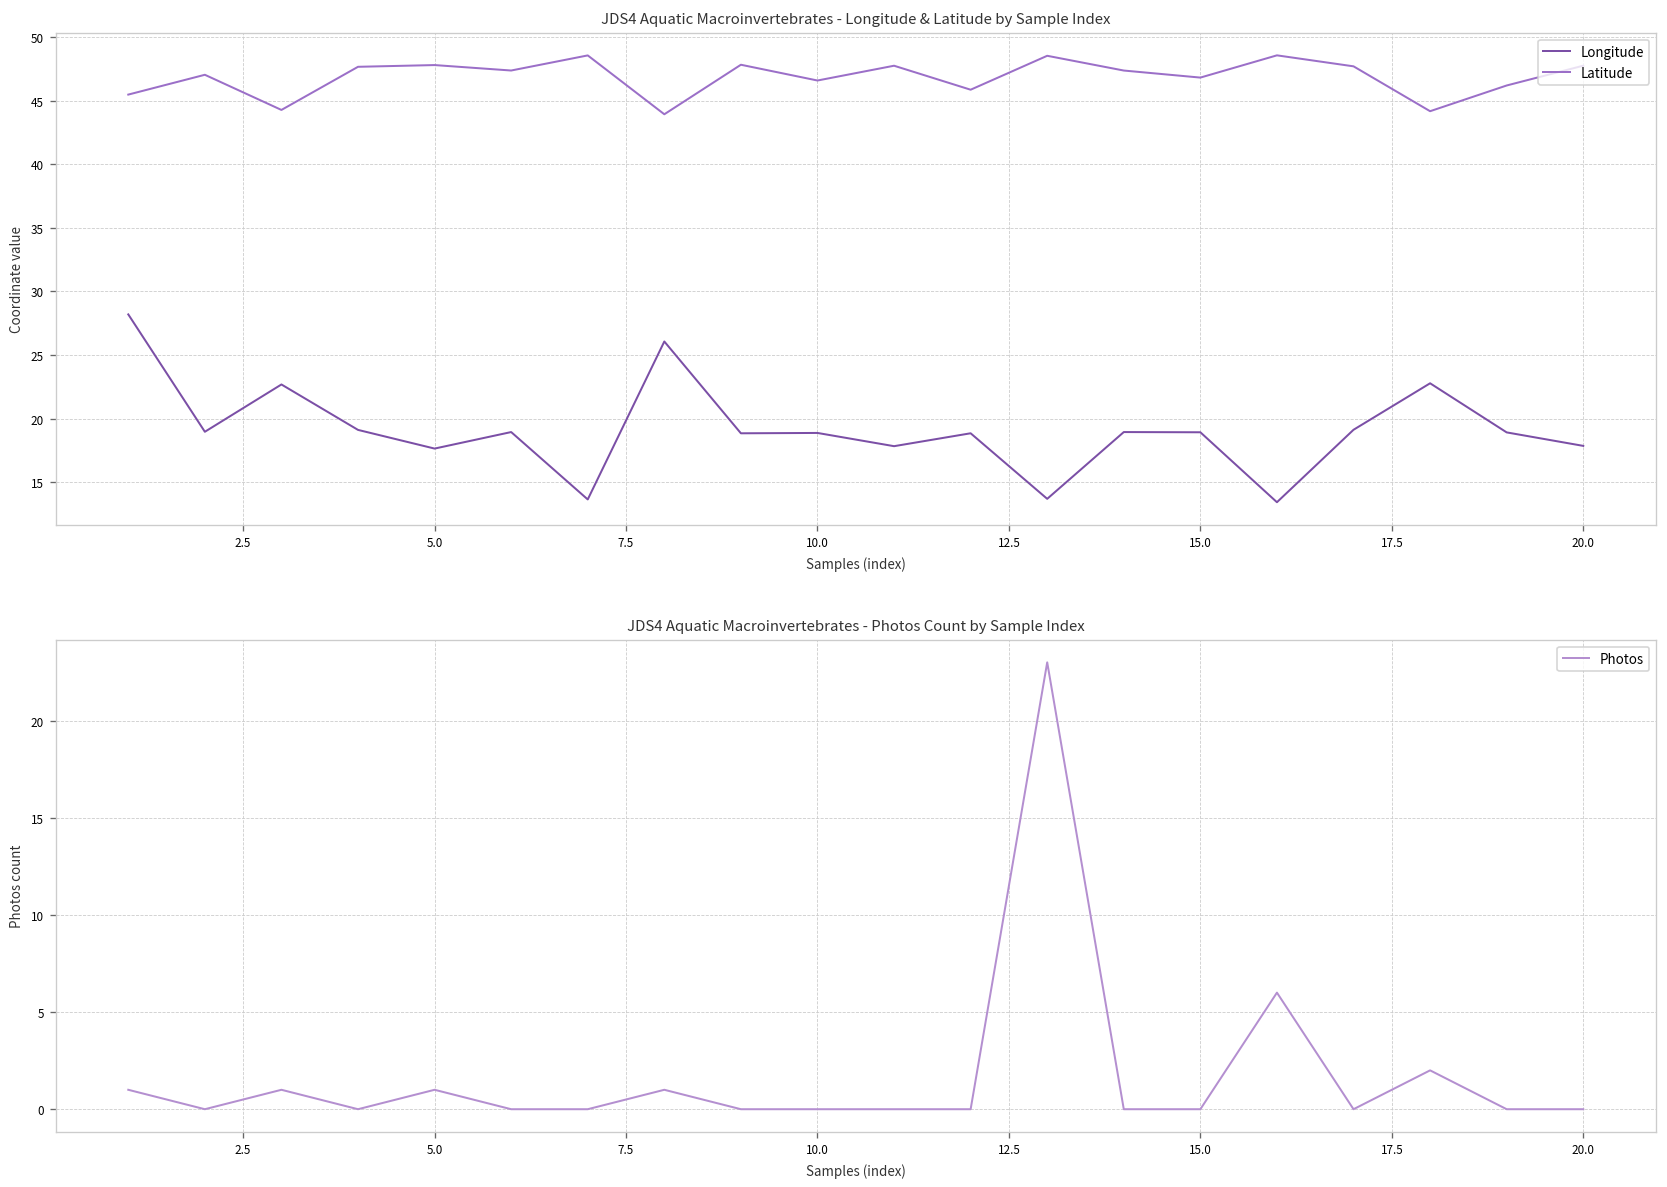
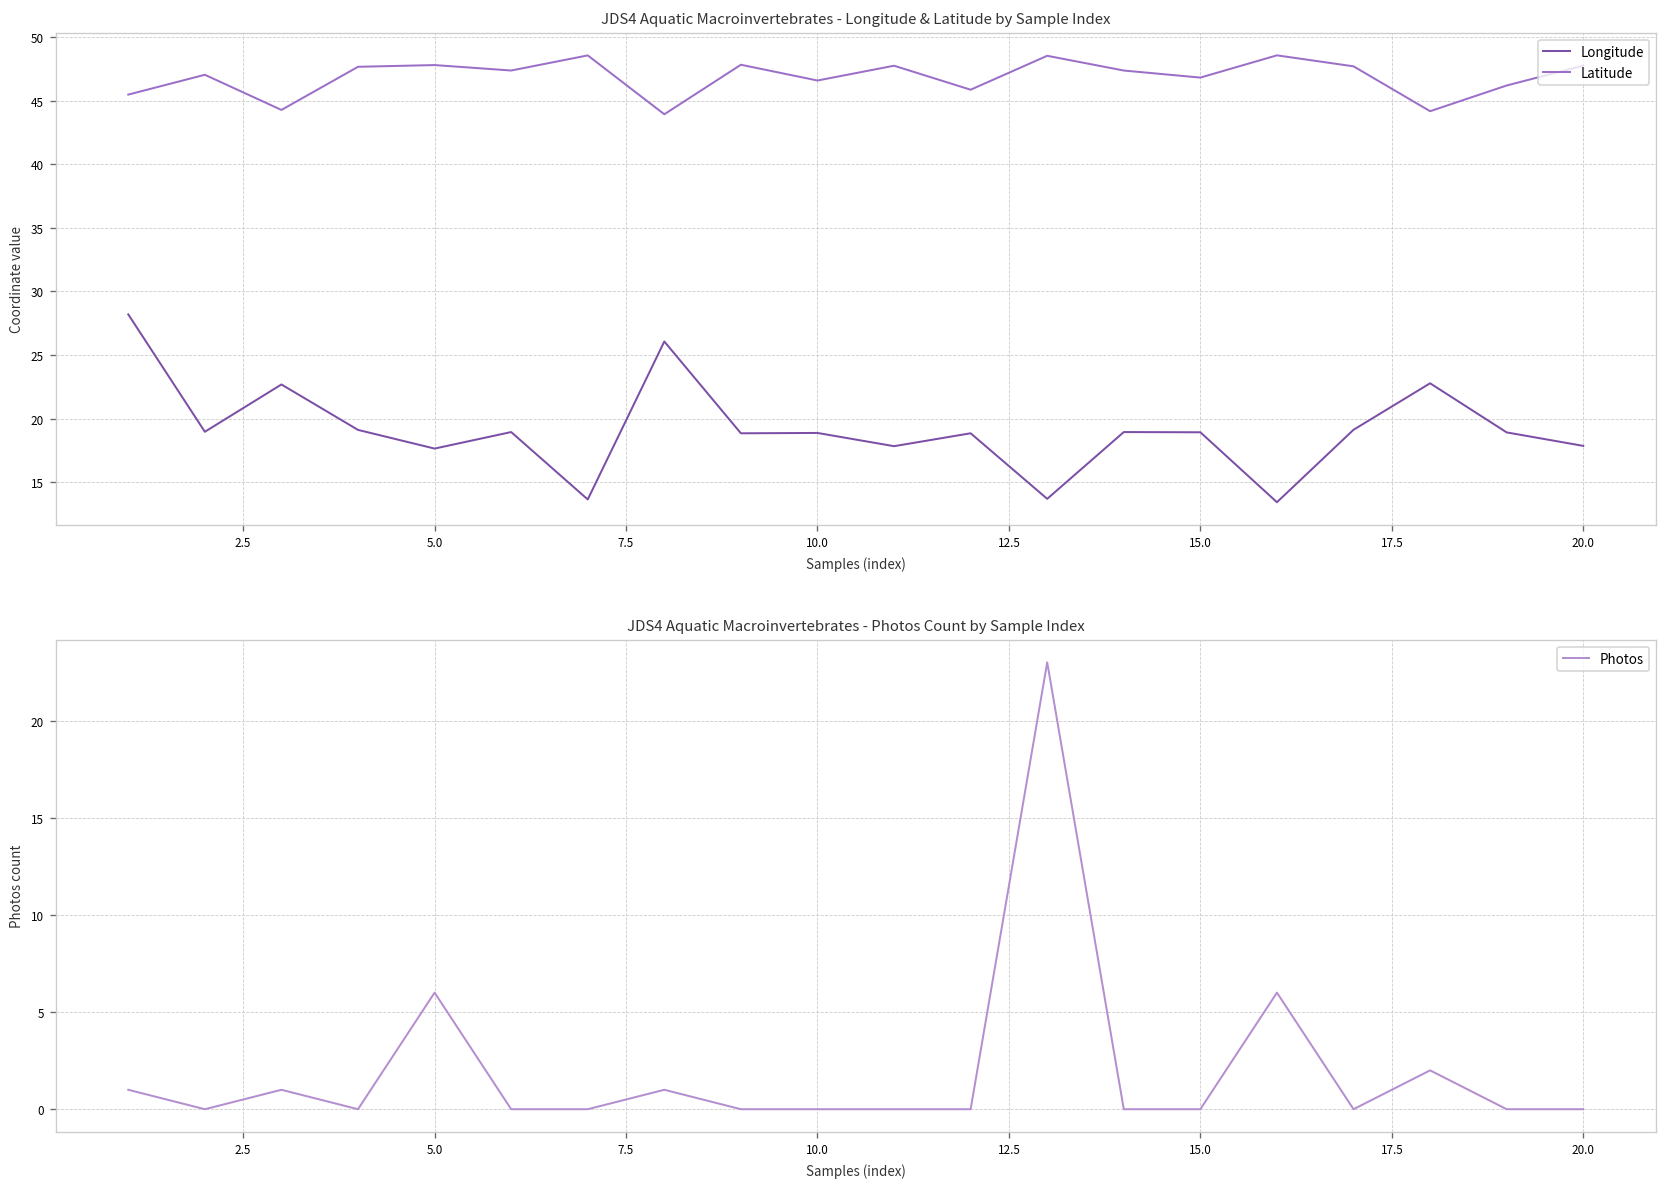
JDS4 Aquatic Macroinvertebrates - Photos Count by Sample Index, 5.0: 1 -> 6
